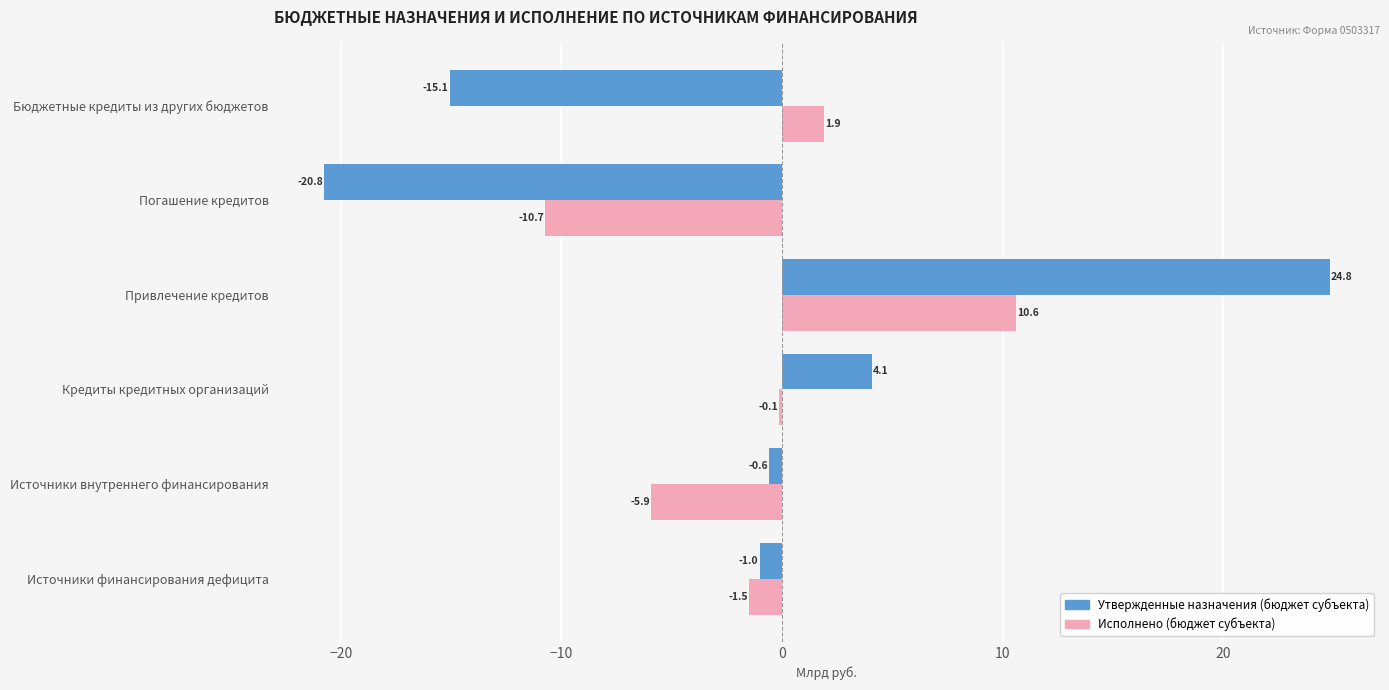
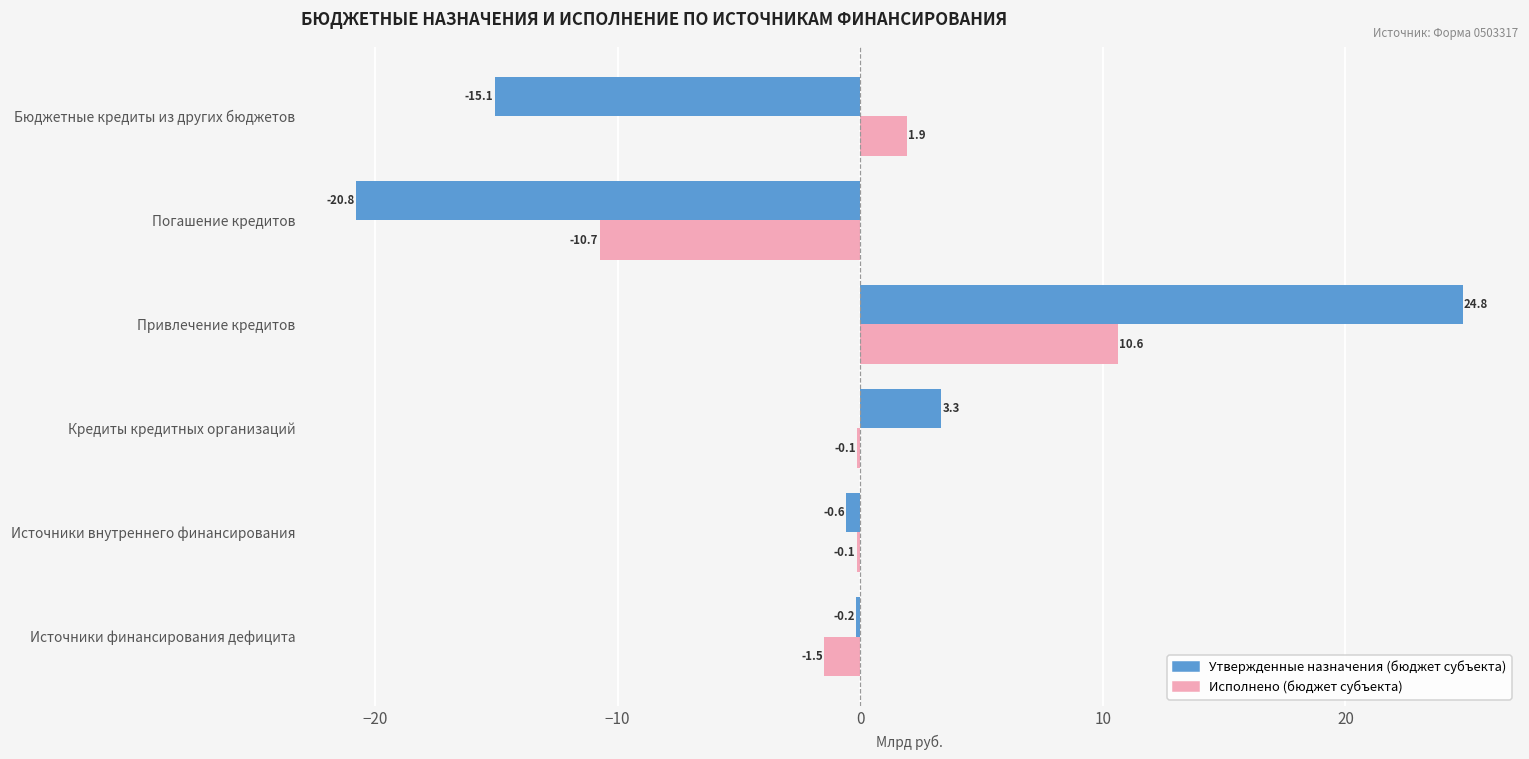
Утвержденные назначения (бюджет субъекта), Кредиты кредитных организаций: 4.1 -> 3.3
Исполнено (бюджет субъекта), Источники внутреннего финансирования: -5.9 -> -0.1
Утвержденные назначения (бюджет субъекта), Источники финансирования дефицита: -1.0 -> -0.2
